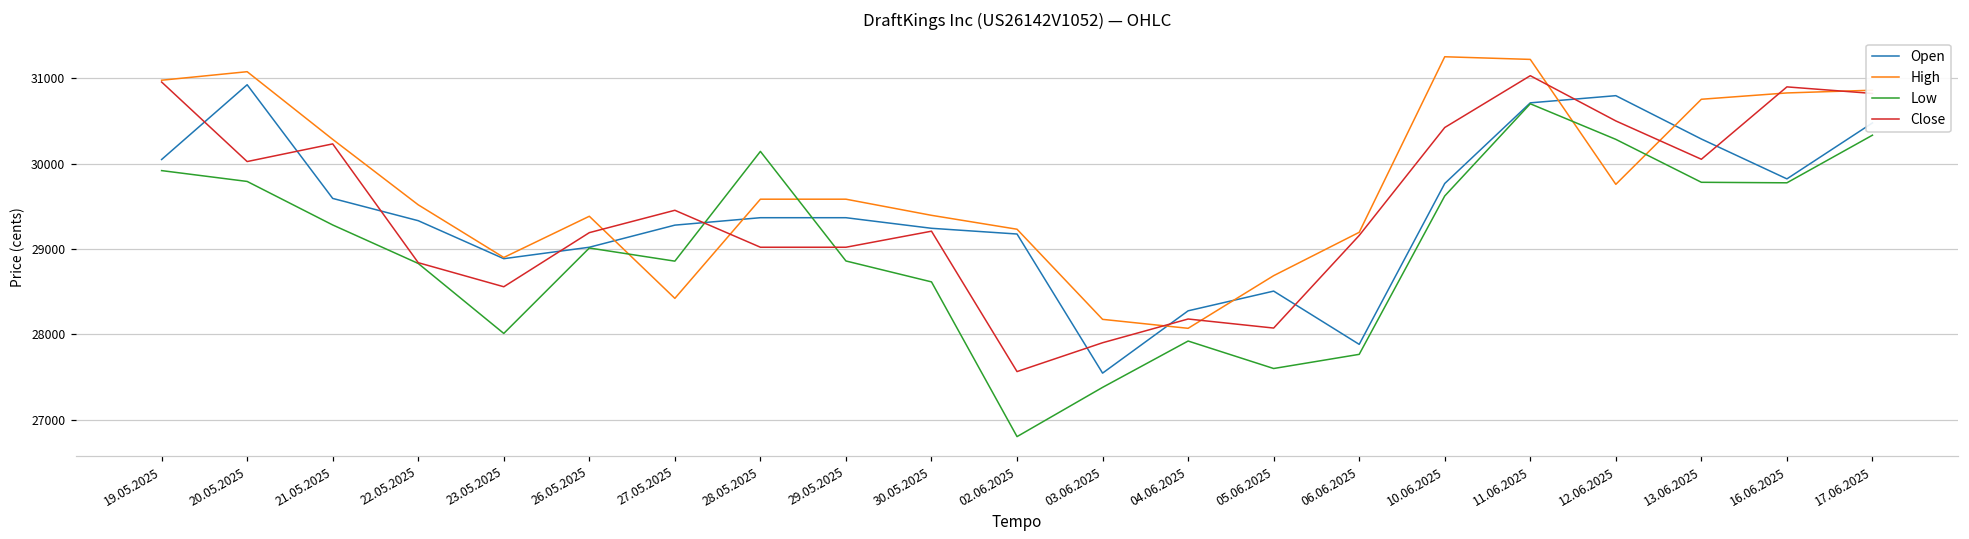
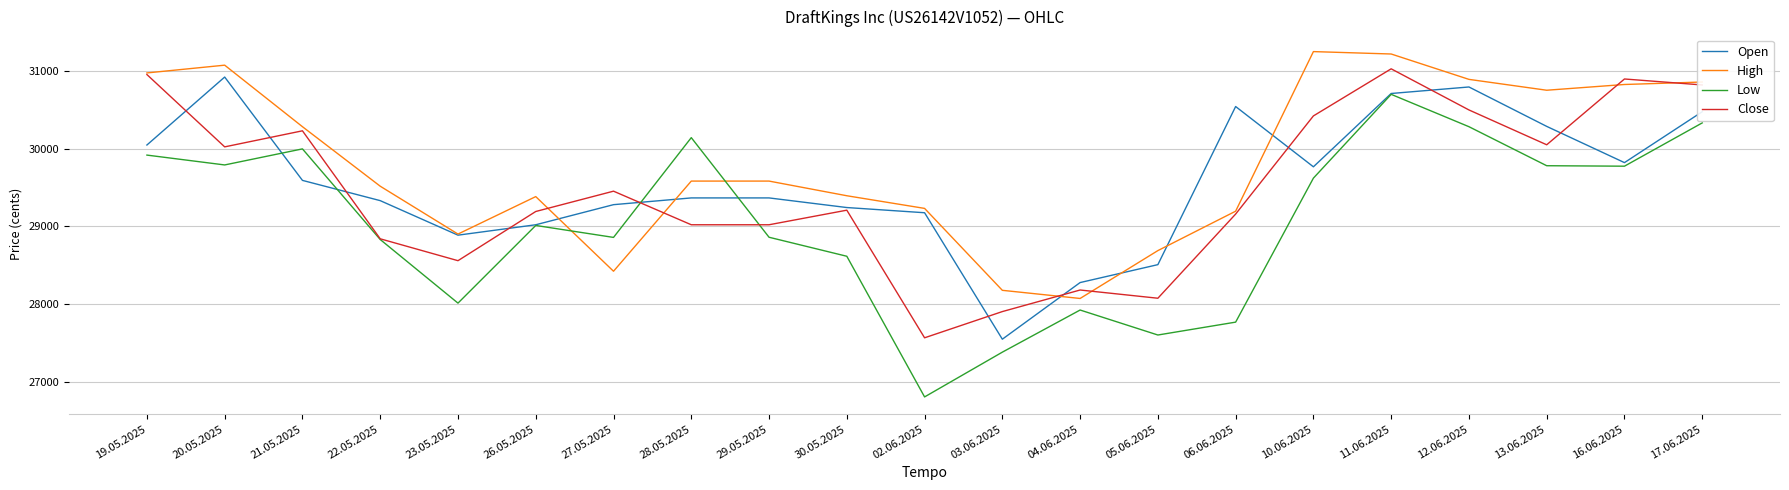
Low, 21.05.2025: 29300 -> 30000
Open, 06.06.2025: 27900 -> 30500
High, 12.06.2025: 29800 -> 30900
